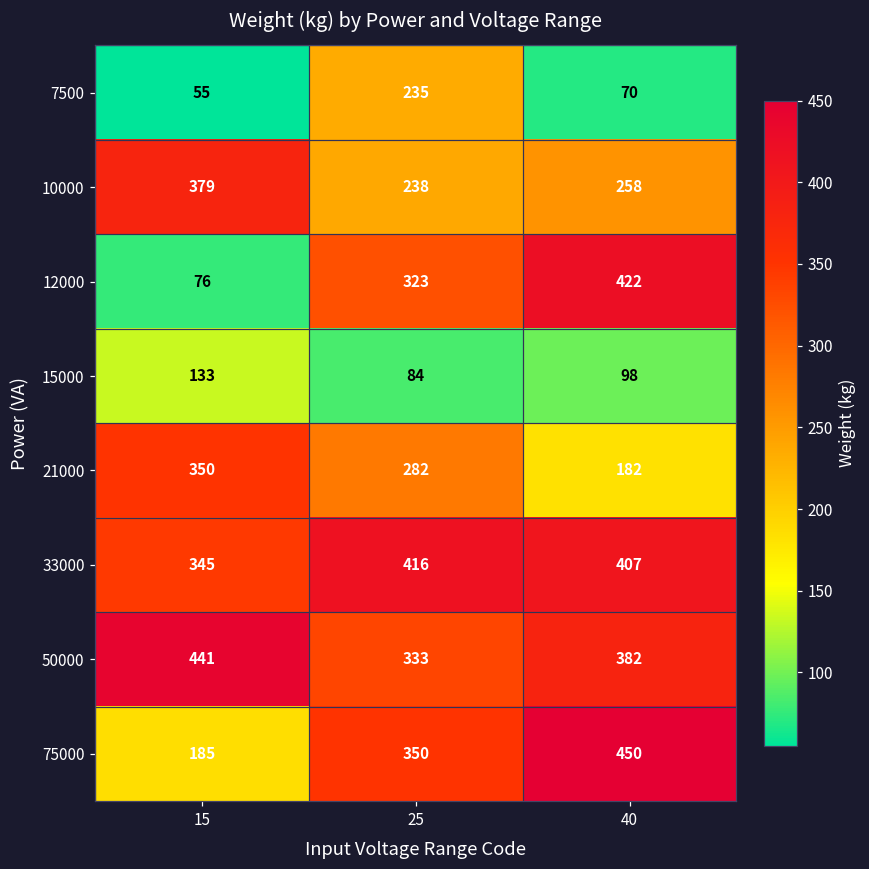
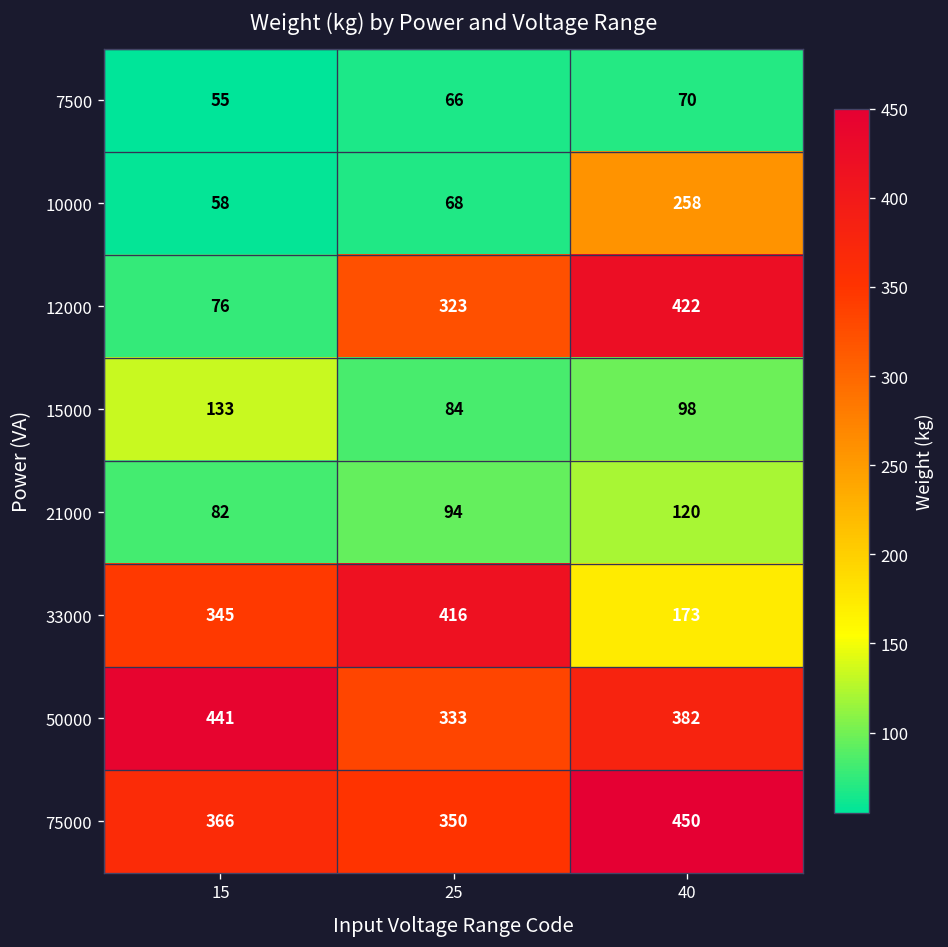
7500, 25: 235 -> 66
10000, 15: 379 -> 58
10000, 25: 238 -> 68
21000, 15: 350 -> 82
21000, 25: 282 -> 94
21000, 40: 182 -> 120
33000, 40: 407 -> 173
75000, 15: 185 -> 366
